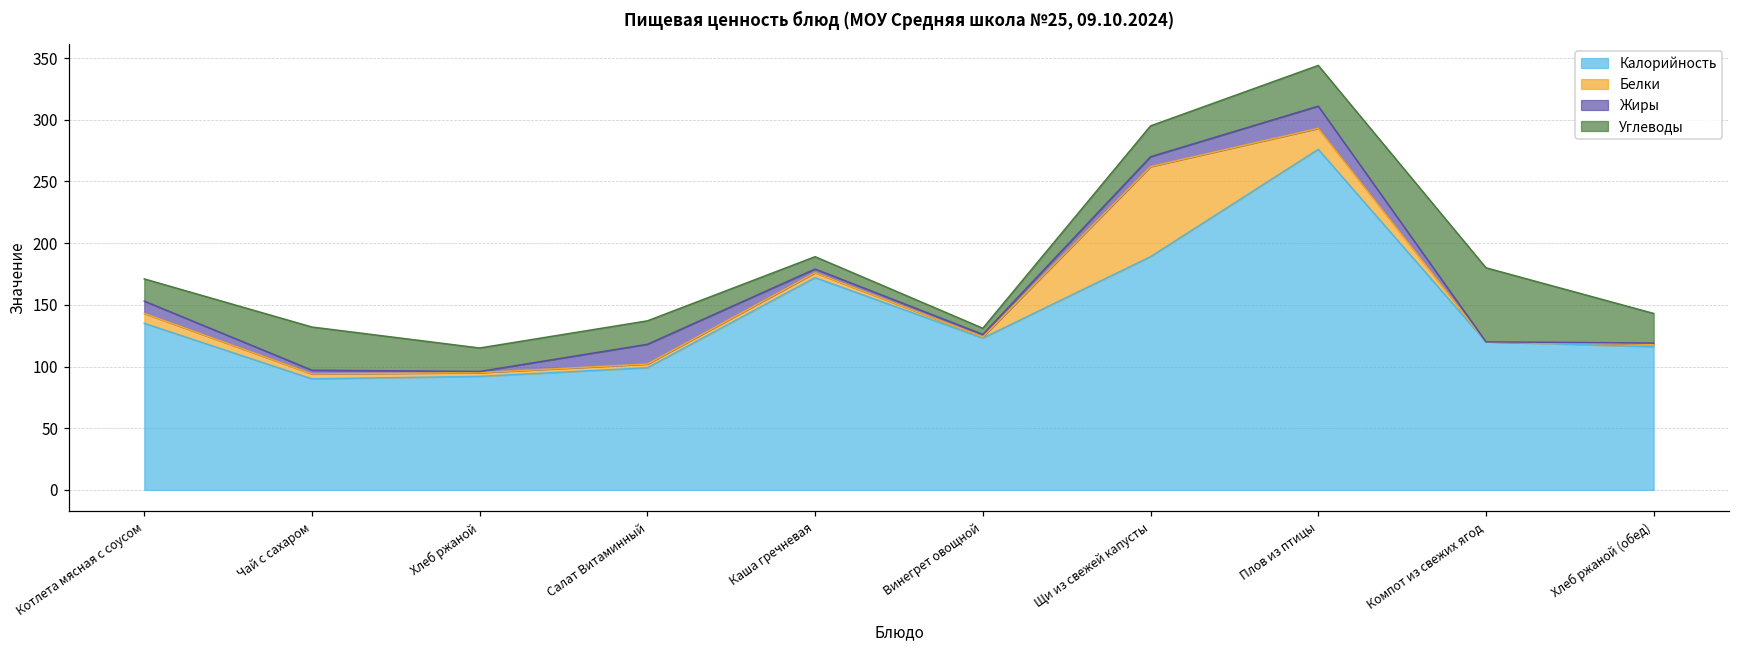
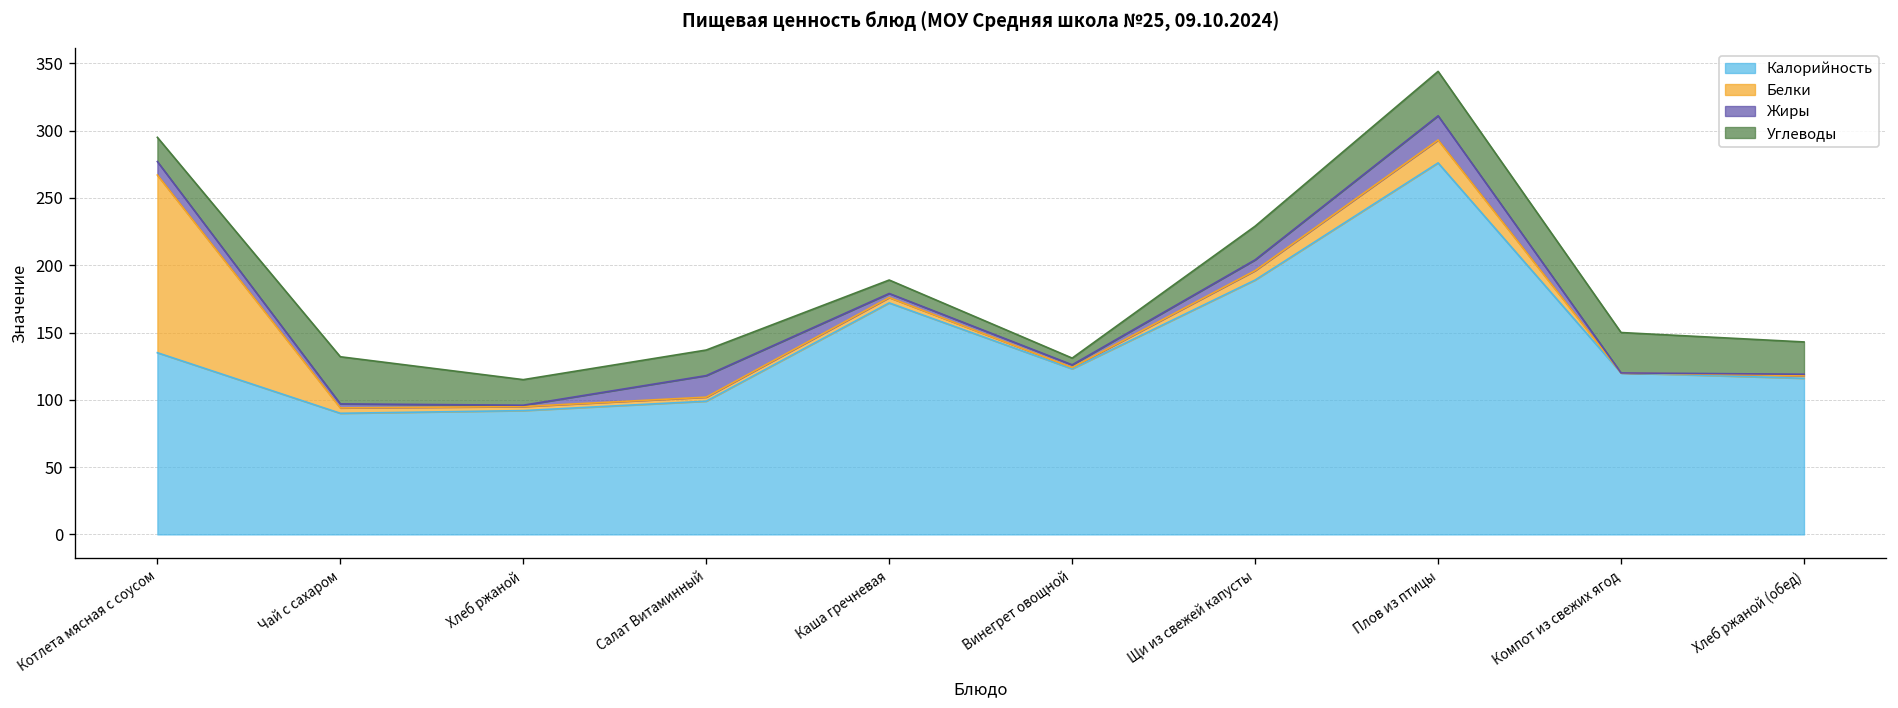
Белки, Котлета мясная с соусом: 8 -> 132
Белки, Щи из свежей капусты: 73 -> 7
Углеводы, Компот из свежих ягод: 60 -> 30
